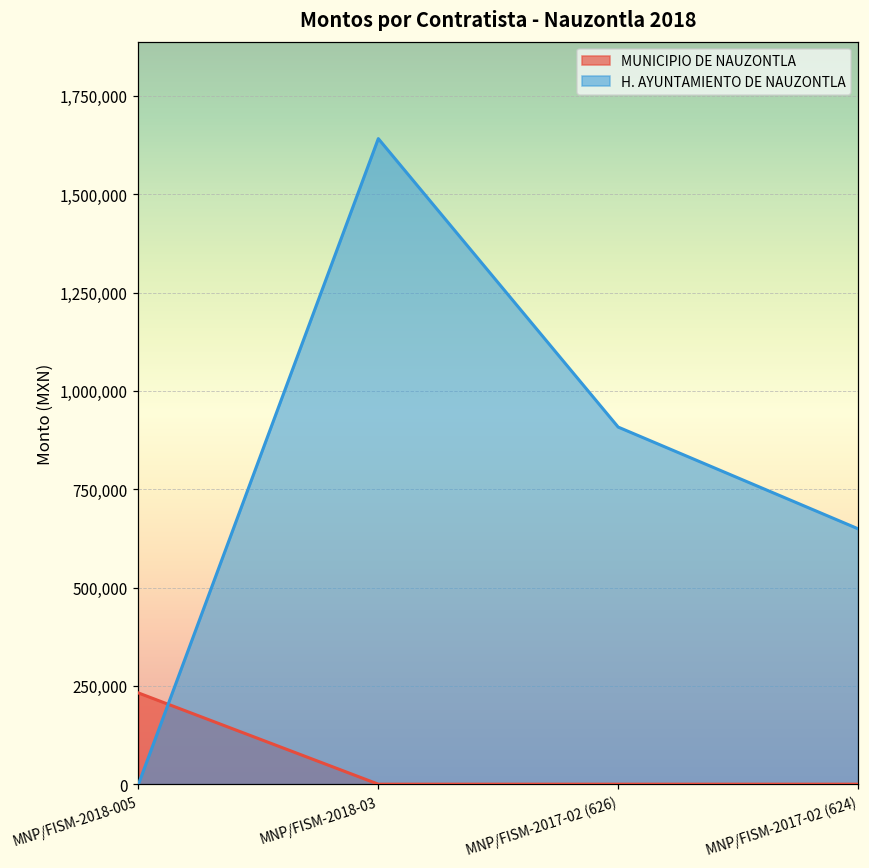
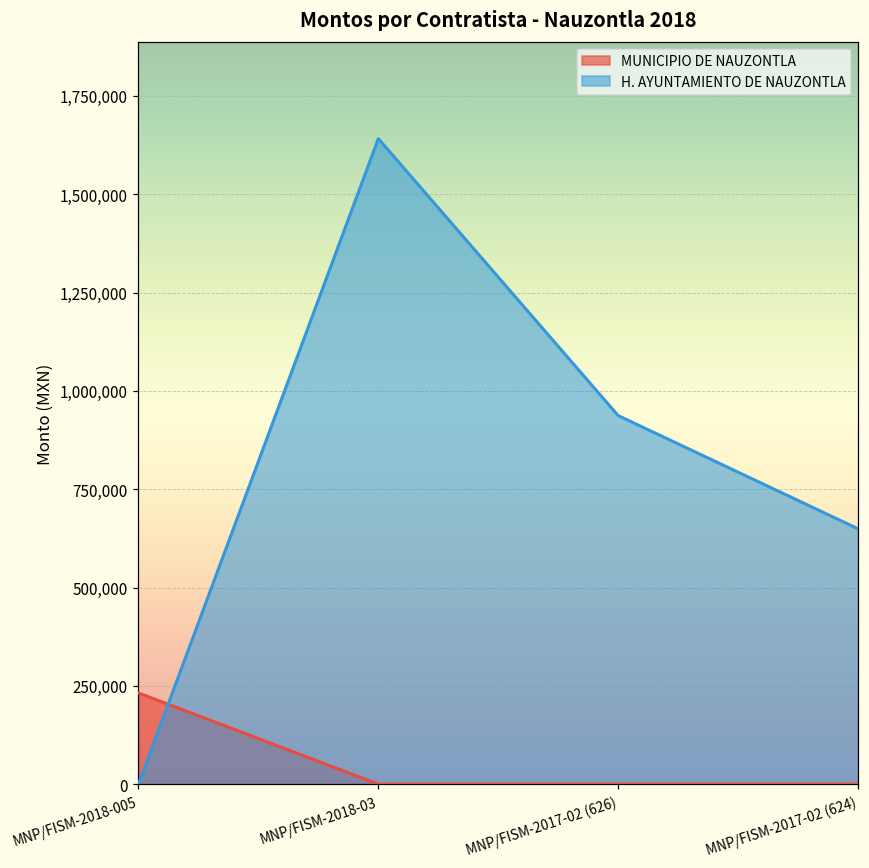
H. AYUNTAMIENTO DE NAUZONTLA, MNP/FISM-2017-02 (626): 910,000 -> 940,000
